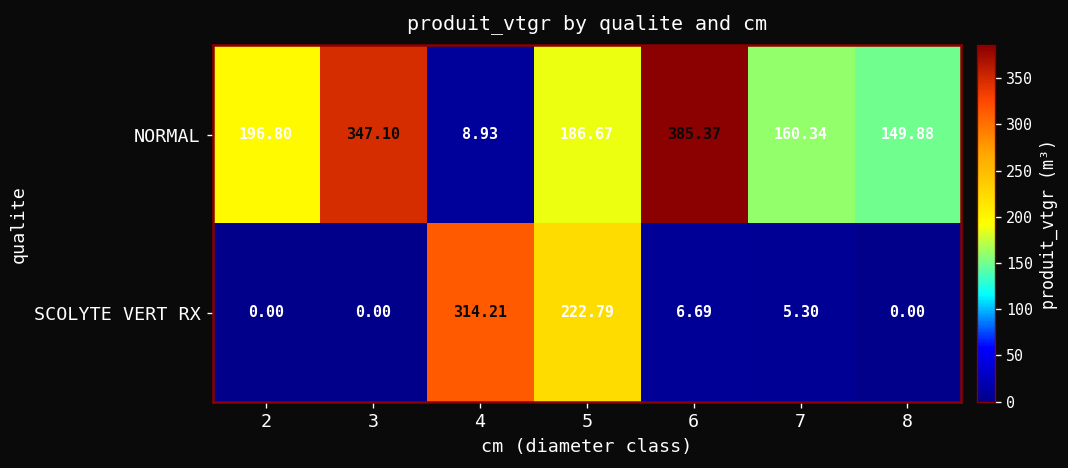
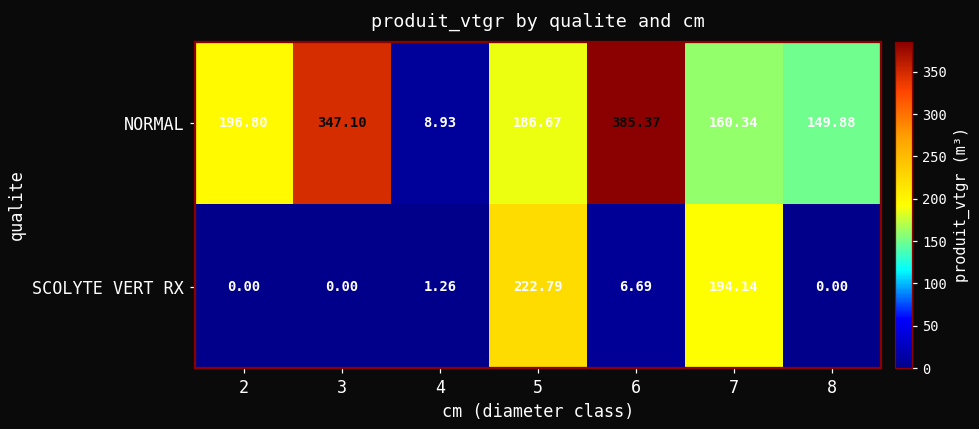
SCOLYTE VERT RX, 4: 314.21 -> 1.26
SCOLYTE VERT RX, 7: 5.30 -> 194.14
